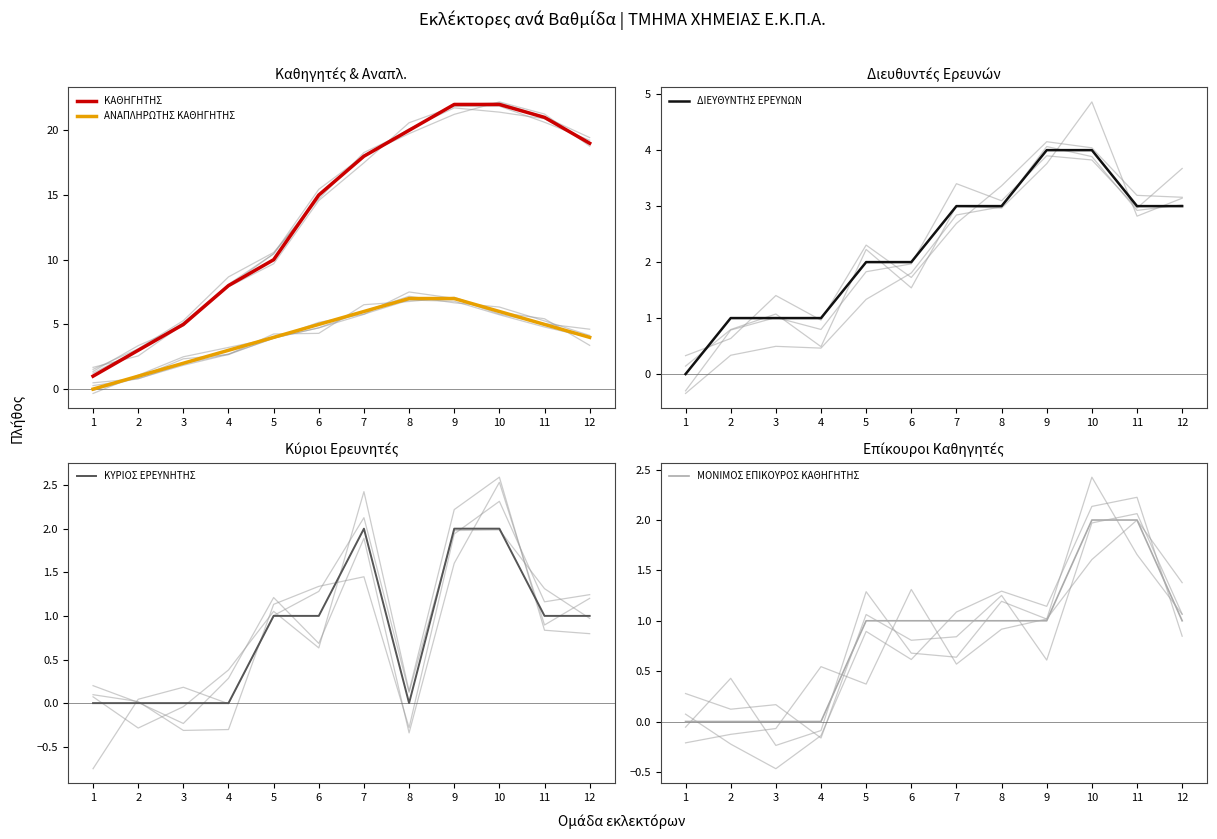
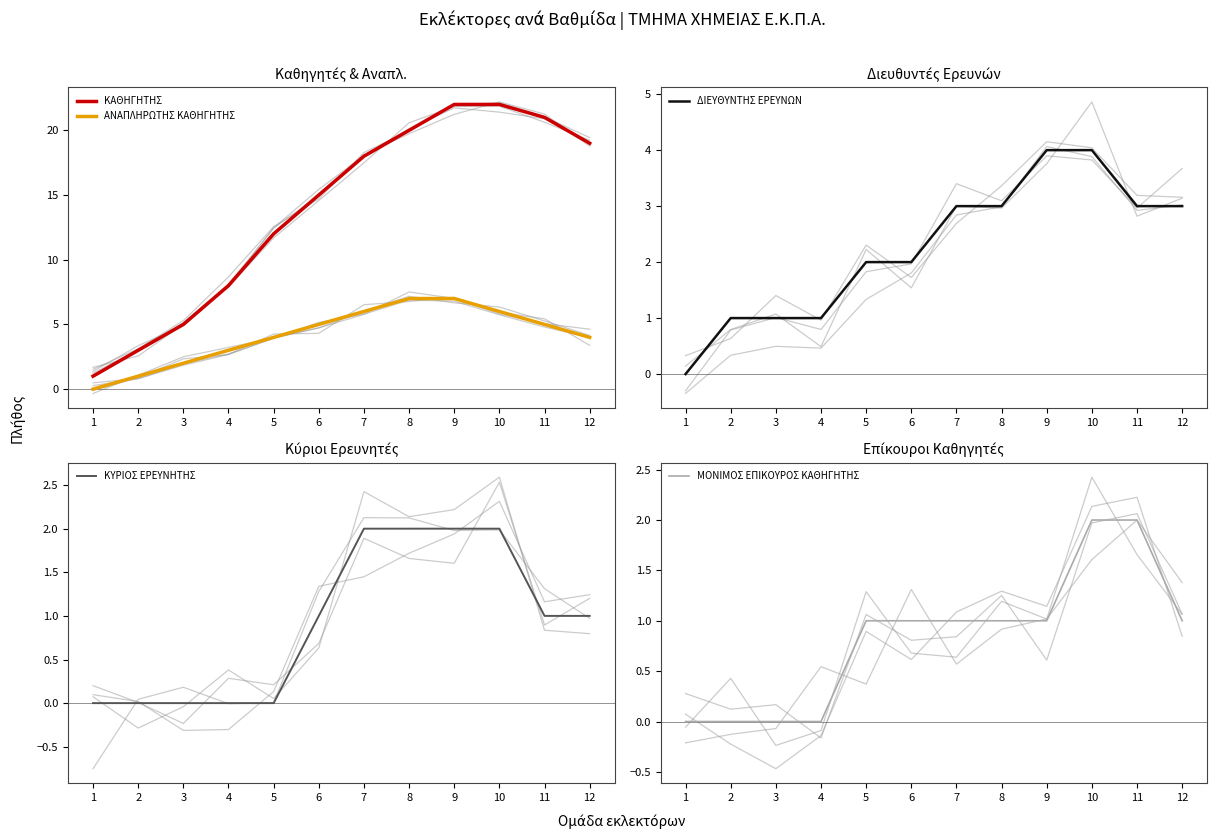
Καθηγητές & Αναπλ., ΚΑΘΗΓΗΤΗΣ, 5: 10 -> 12
Κύριοι Ερευνητές, ΚΥΡΙΟΣ ΕΡΕΥΝΗΤΗΣ, 5: 1 -> 0
Κύριοι Ερευνητές, ΚΥΡΙΟΣ ΕΡΕΥΝΗΤΗΣ, 8: 0 -> 2
